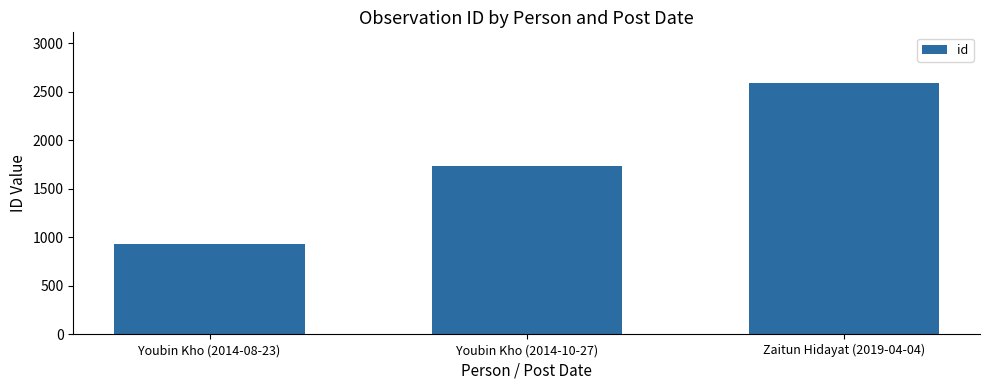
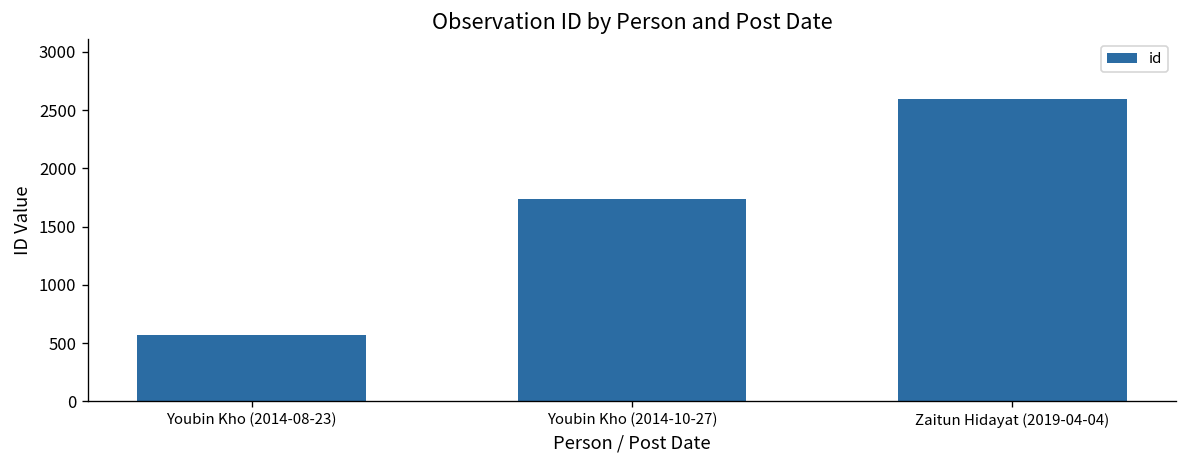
Youbin Kho (2014-08-23): 900 -> 600
